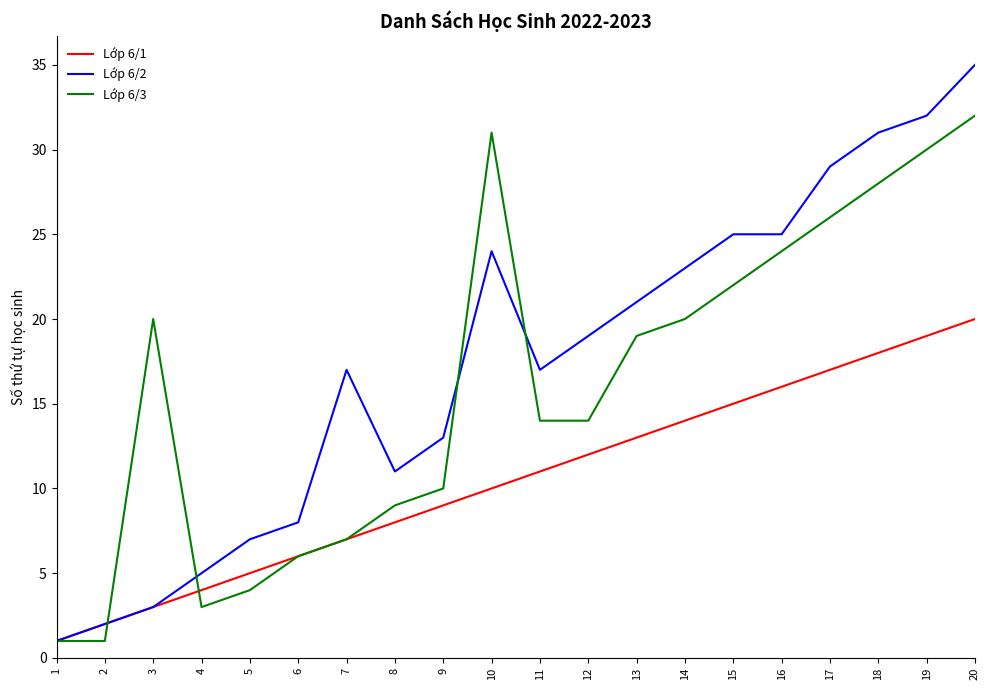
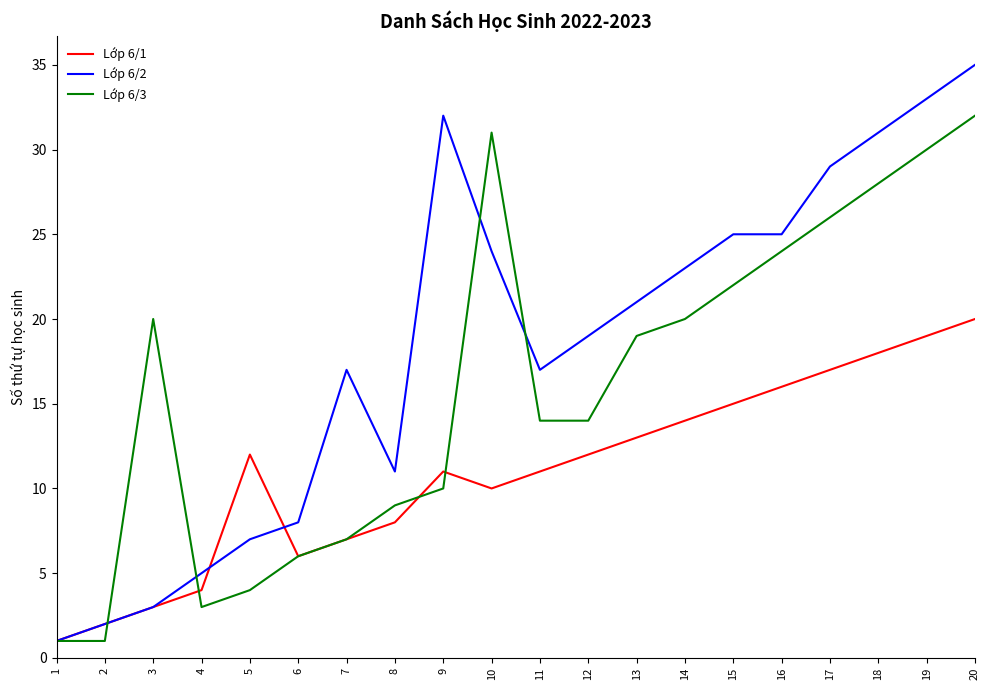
Lớp 6/1, 5: 5 -> 12
Lớp 6/1, 9: 9 -> 11
Lớp 6/2, 9: 13 -> 32
Lớp 6/2, 19: 32 -> 33
